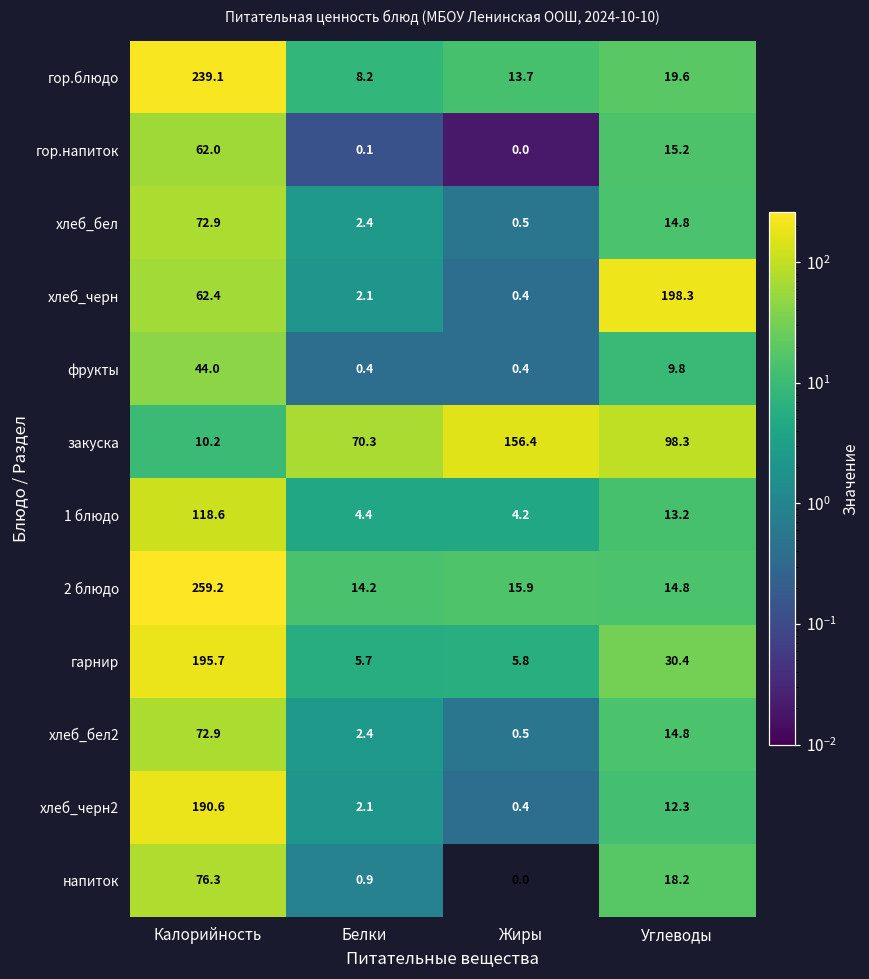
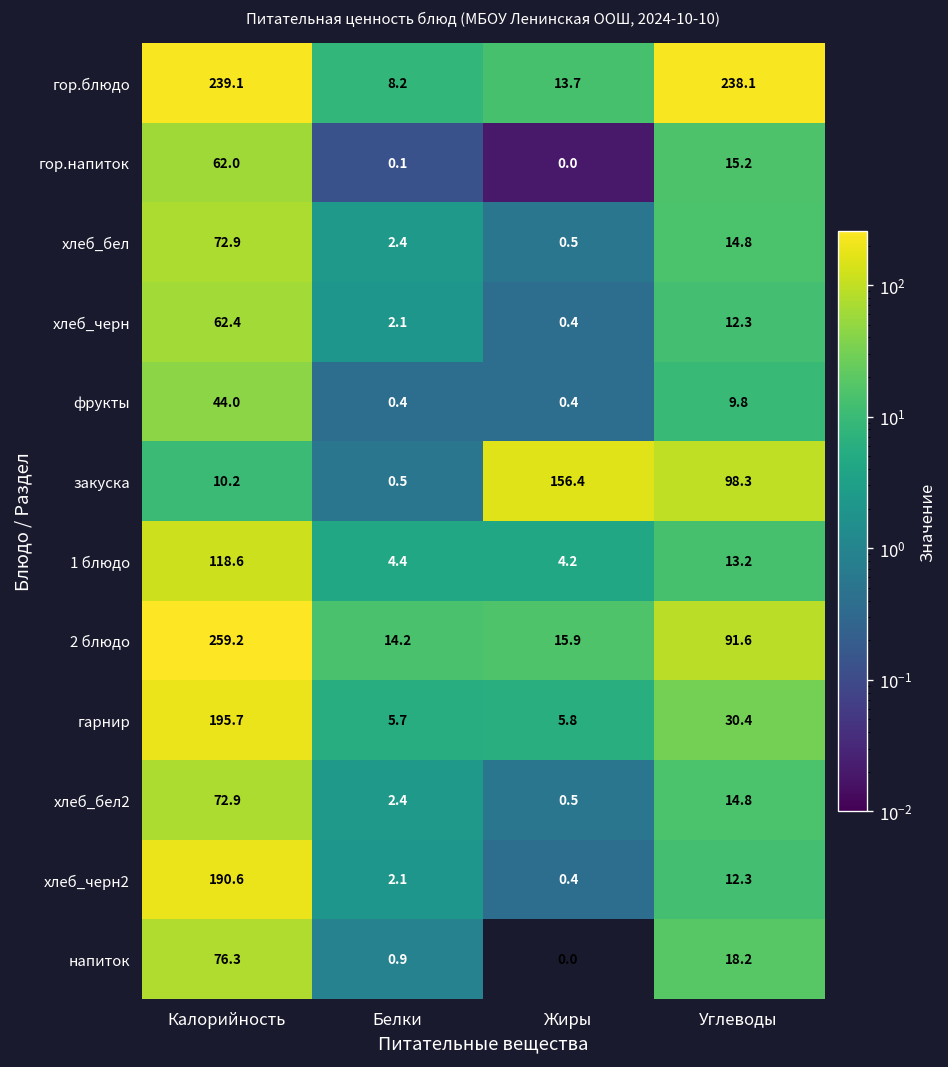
гор.блюдо, Углеводы: 19.6 -> 238.1
хлеб_черн, Углеводы: 198.3 -> 12.3
закуска, Белки: 70.3 -> 0.5
2 блюдо, Углеводы: 14.8 -> 91.6
